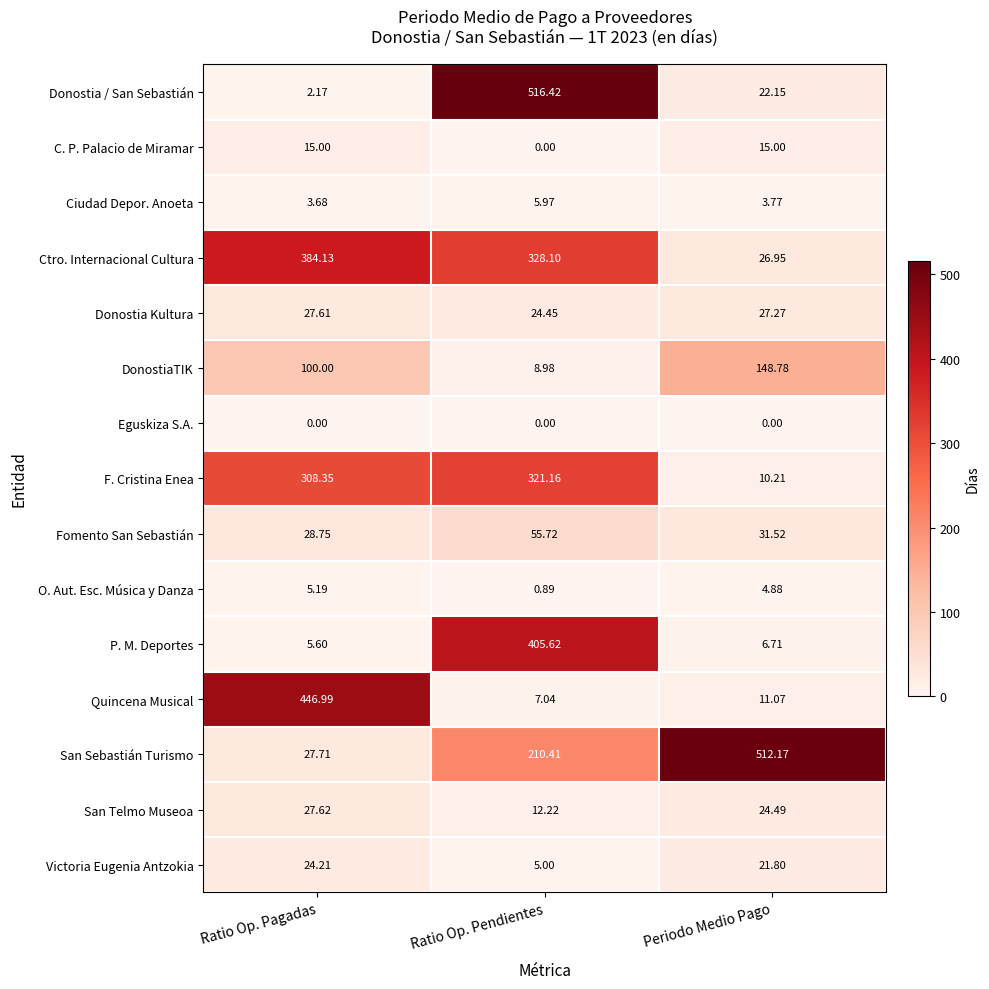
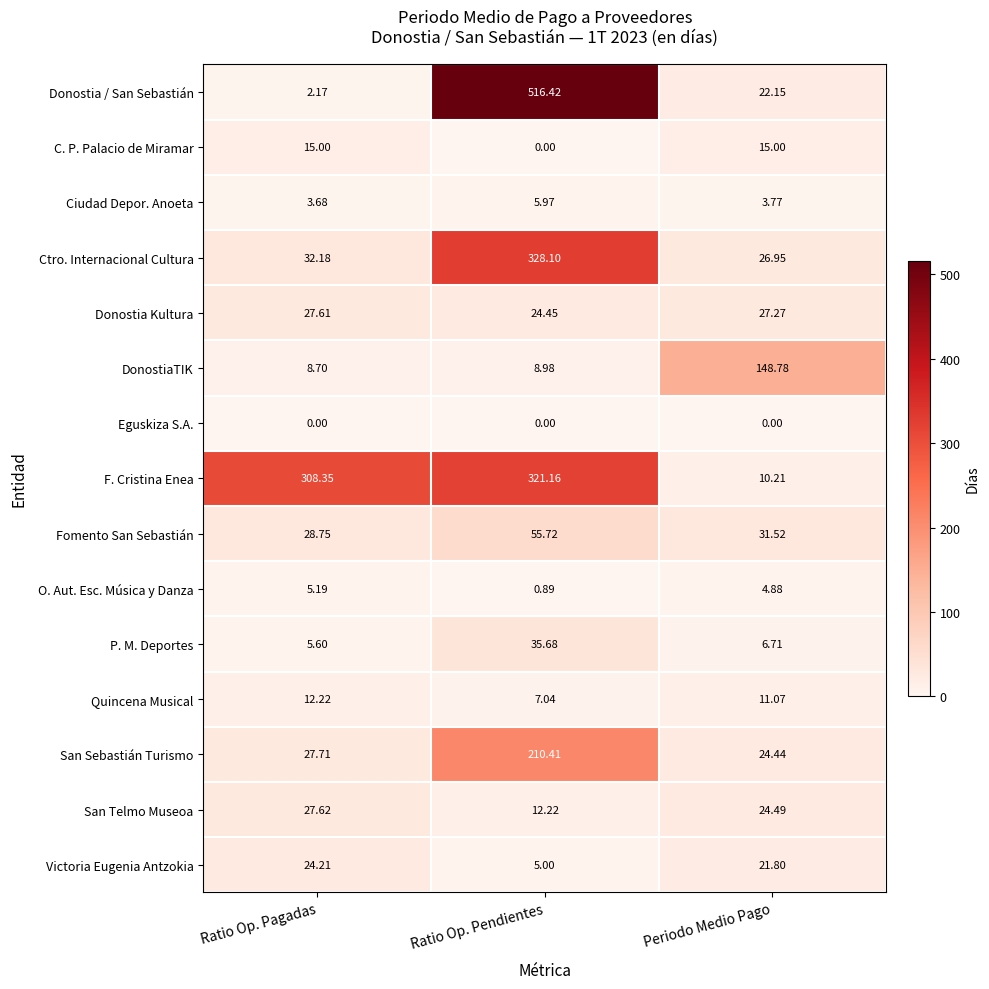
Ctro. Internacional Cultura, Ratio Op. Pagadas: 384.13 -> 32.18
DonostiaTIK, Ratio Op. Pagadas: 100.00 -> 8.70
P. M. Deportes, Ratio Op. Pendientes: 405.62 -> 35.68
Quincena Musical, Ratio Op. Pagadas: 446.99 -> 12.22
San Sebastián Turismo, Periodo Medio Pago: 512.17 -> 24.44
